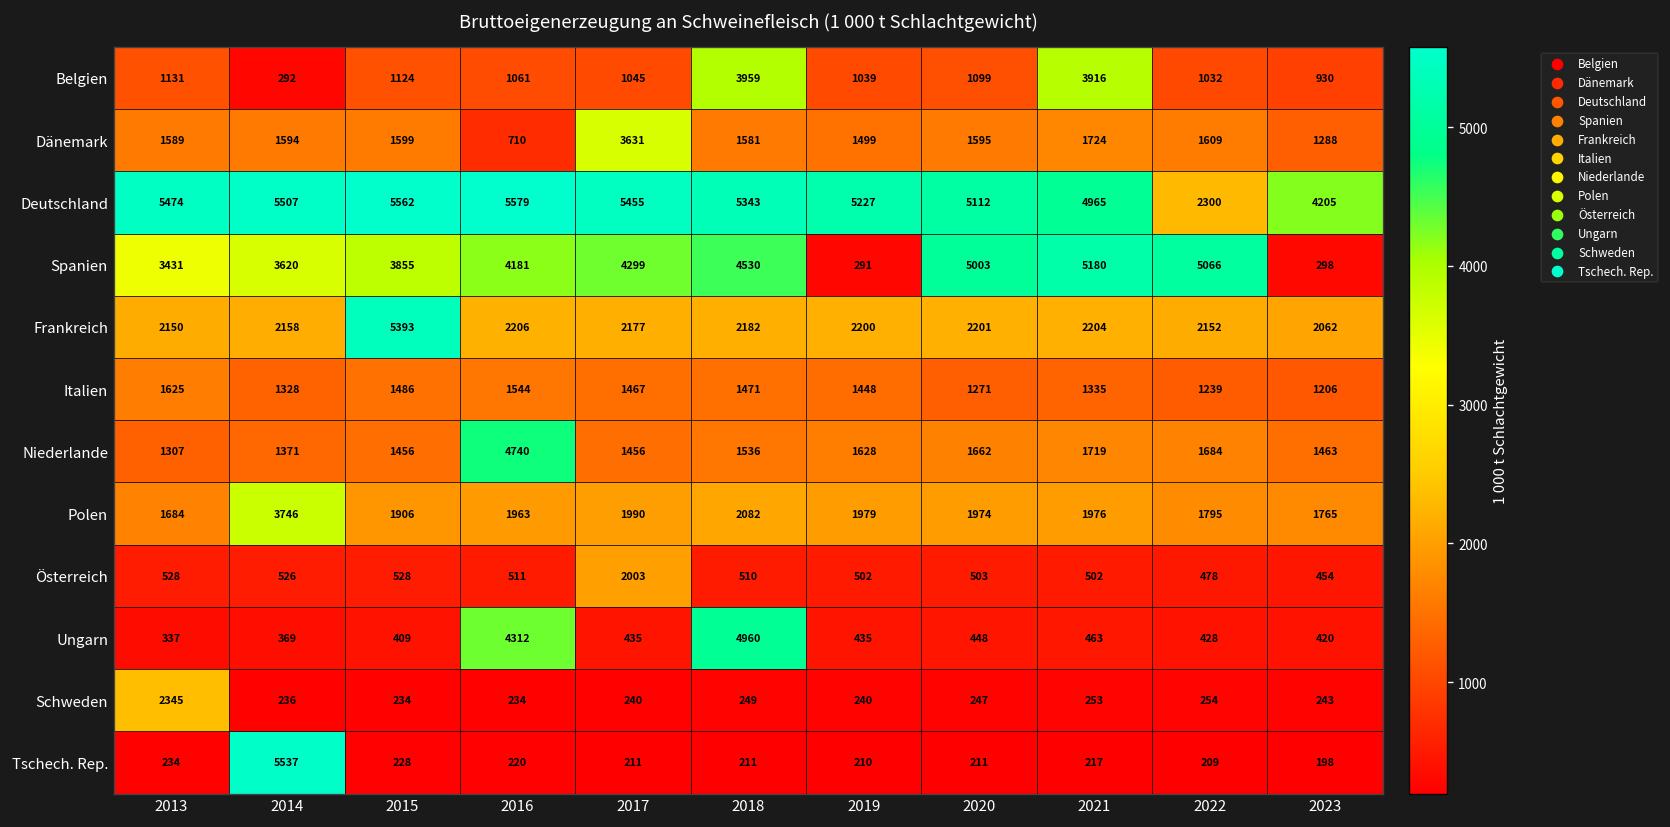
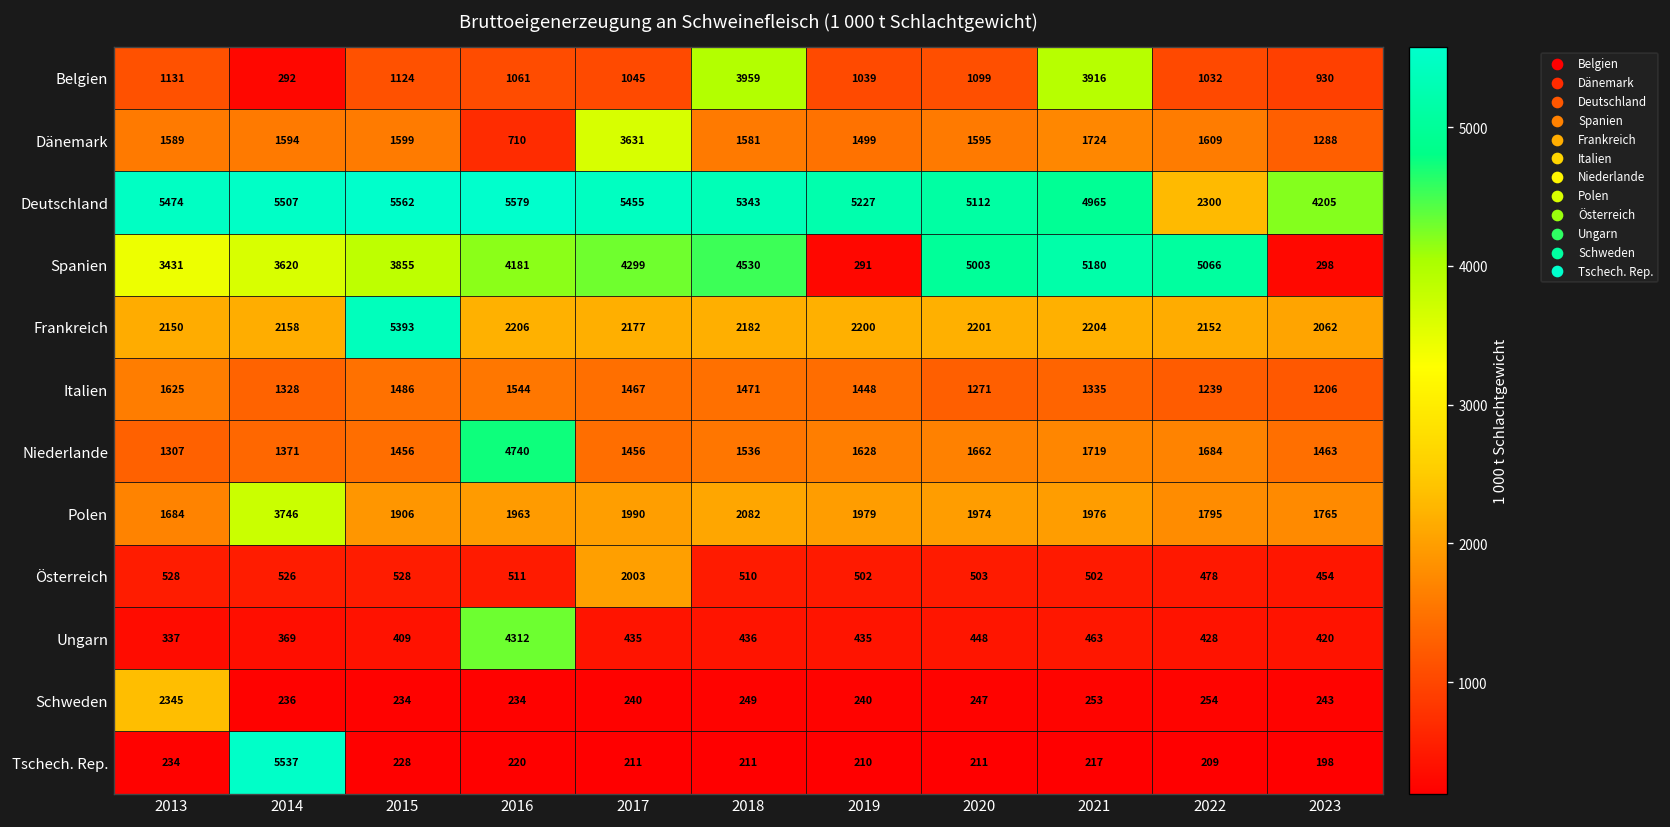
Ungarn, 2018: 4960 -> 436
